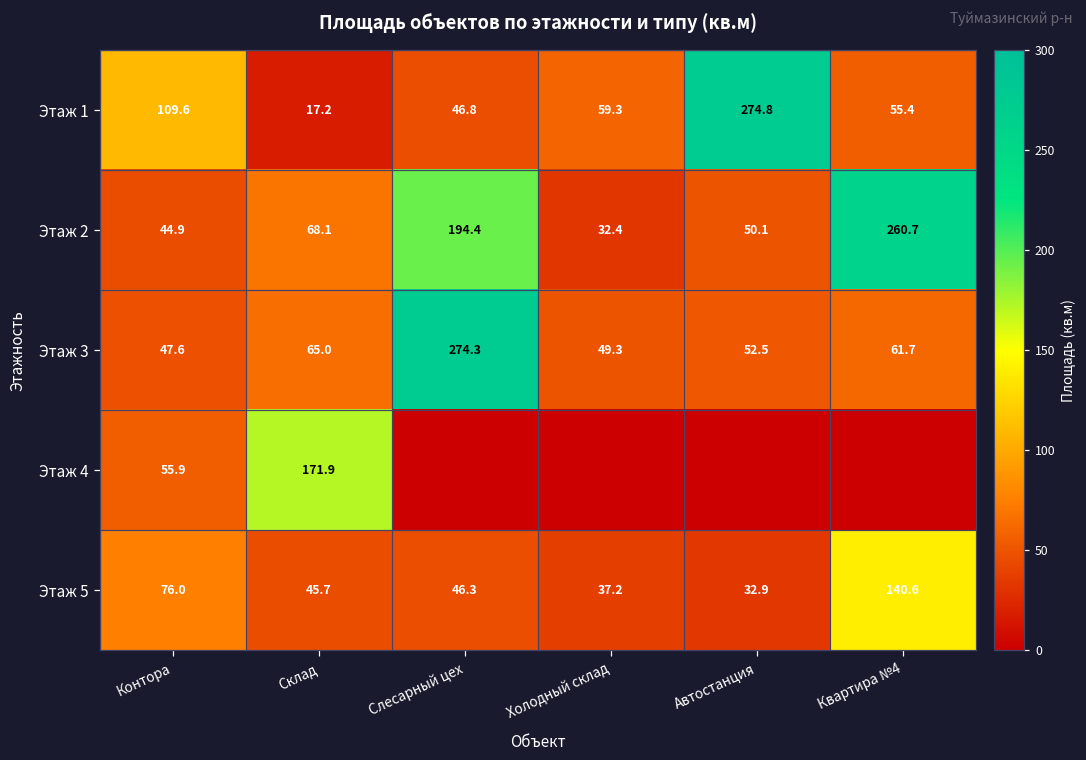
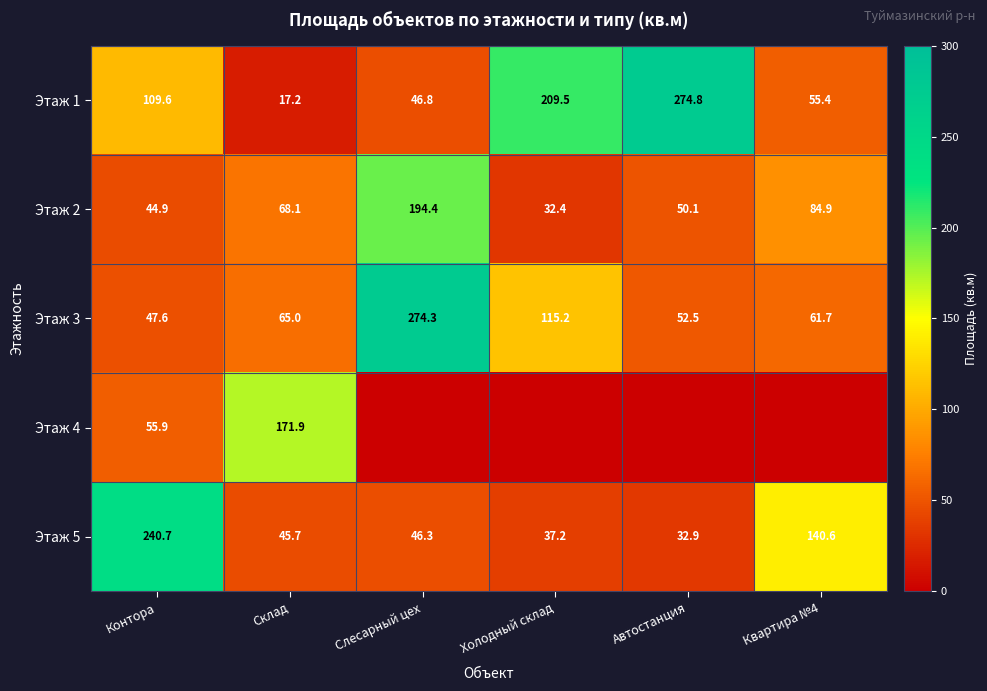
Этаж 1, Холодный склад: 59.3 -> 209.5
Этаж 2, Квартира №4: 260.7 -> 84.9
Этаж 3, Холодный склад: 49.3 -> 115.2
Этаж 5, Контора: 76.0 -> 240.7
